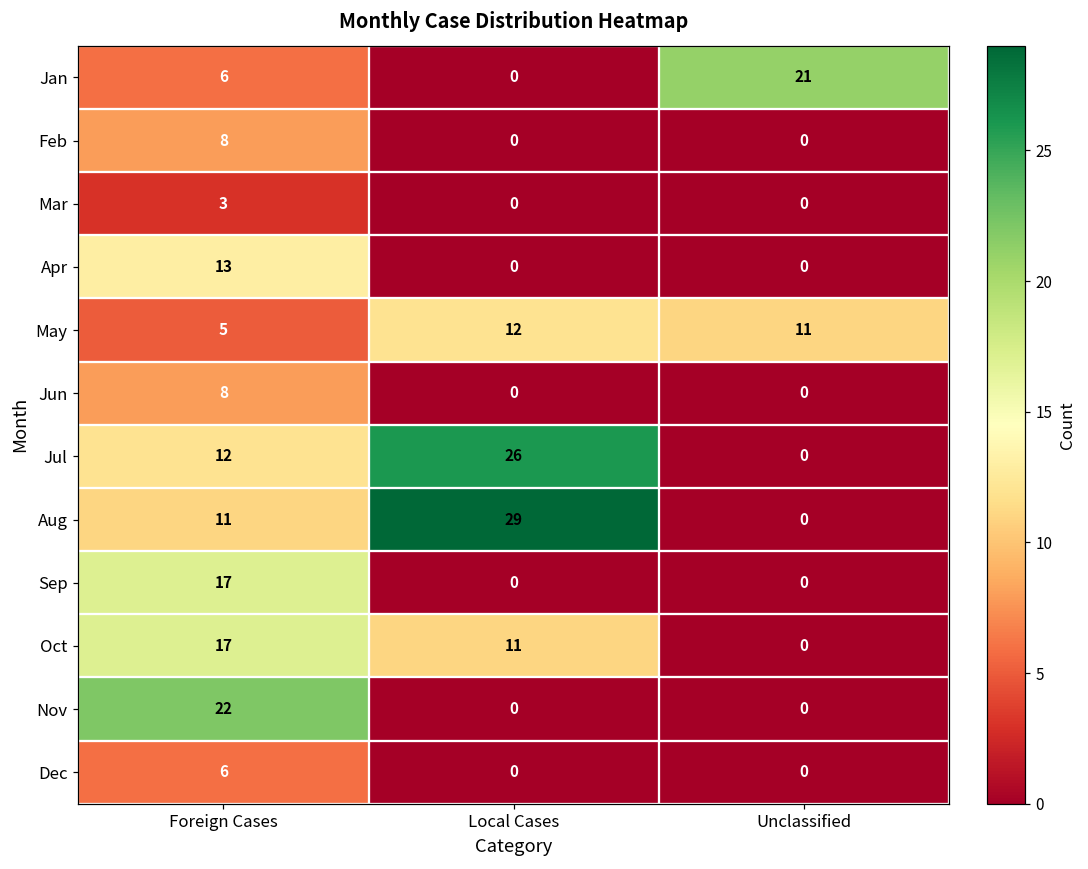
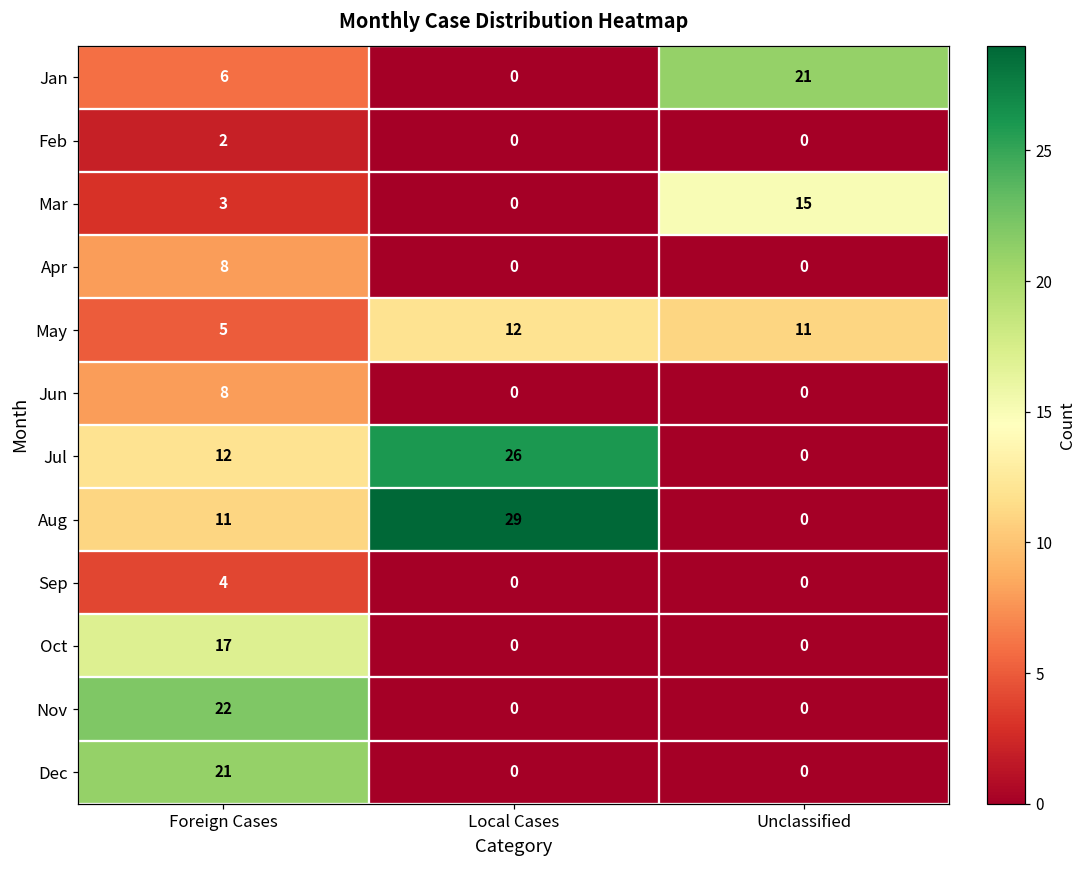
Feb, Foreign Cases: 8 -> 2
Mar, Unclassified: 0 -> 15
Apr, Foreign Cases: 13 -> 8
Sep, Foreign Cases: 17 -> 4
Oct, Local Cases: 11 -> 0
Dec, Foreign Cases: 6 -> 21
